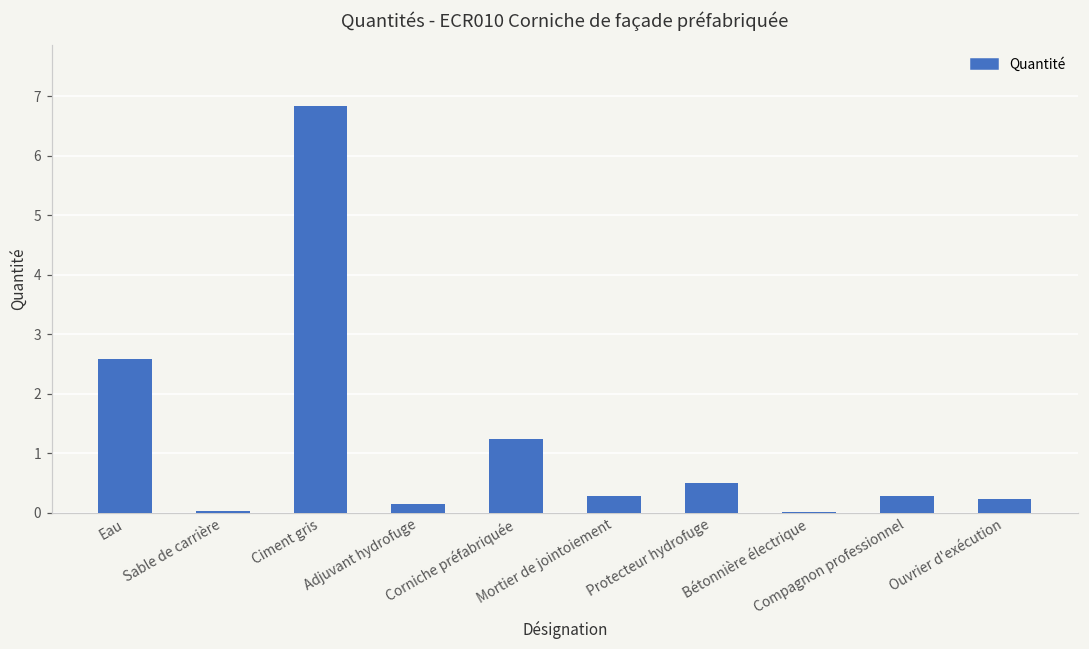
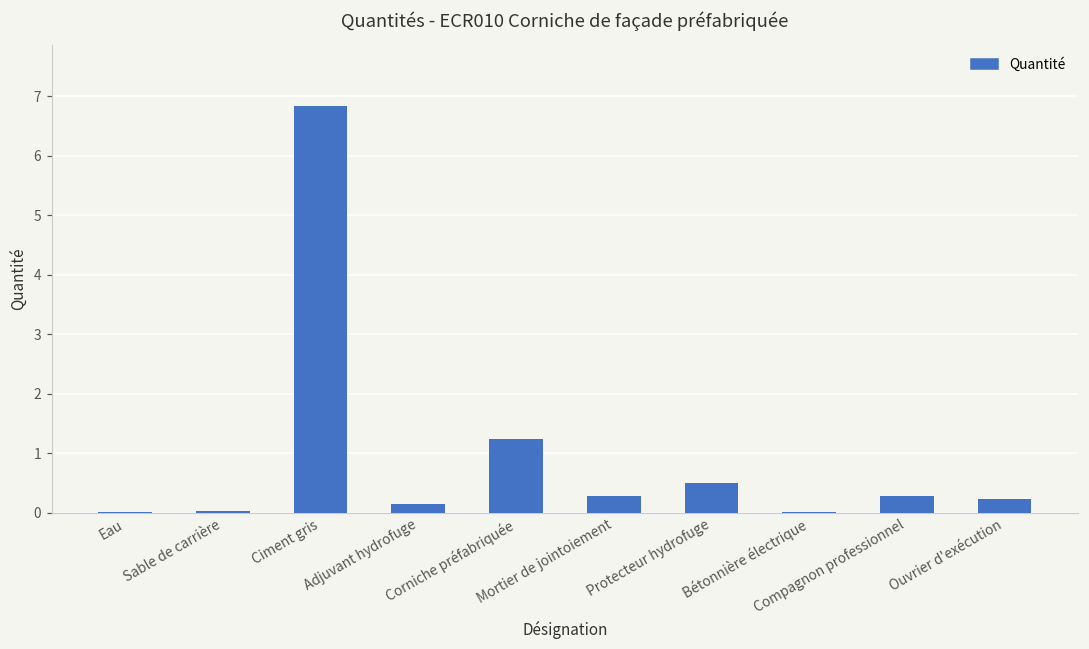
Eau: 2.6 -> 0.0
